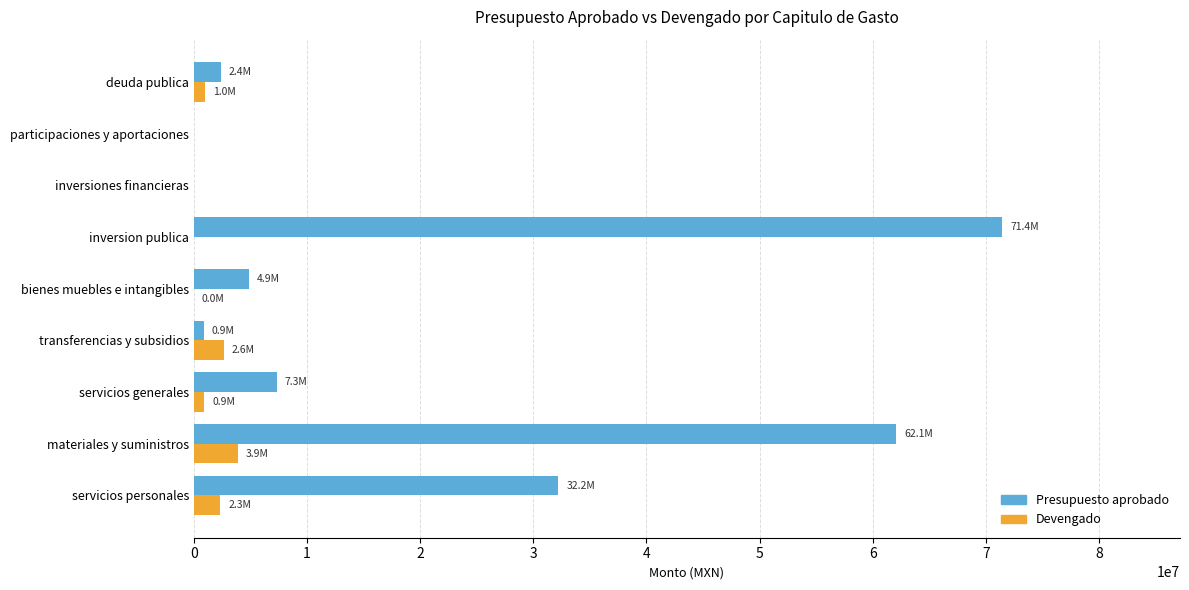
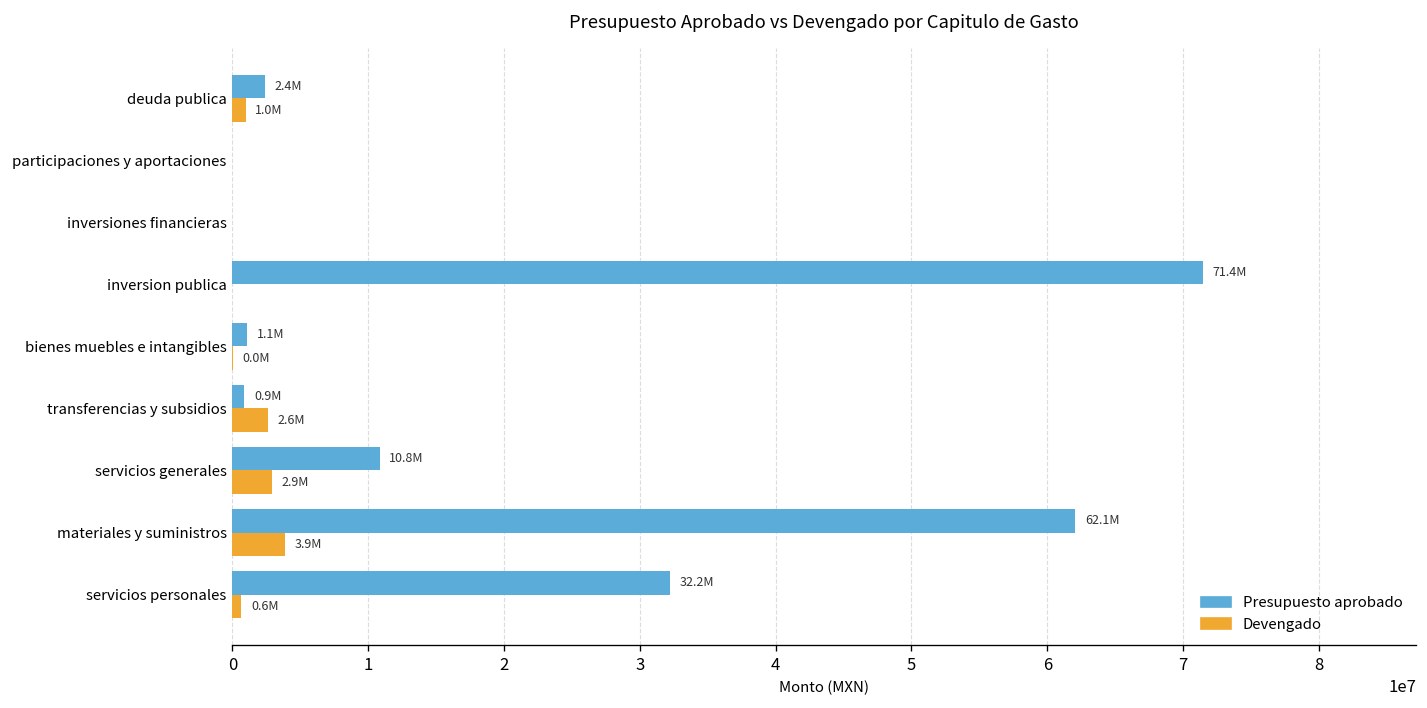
Presupuesto aprobado, bienes muebles e intangibles: 4.9M -> 1.1M
Presupuesto aprobado, servicios generales: 7.3M -> 10.8M
Devengado, servicios generales: 0.9M -> 2.9M
Devengado, servicios personales: 2.3M -> 0.6M
